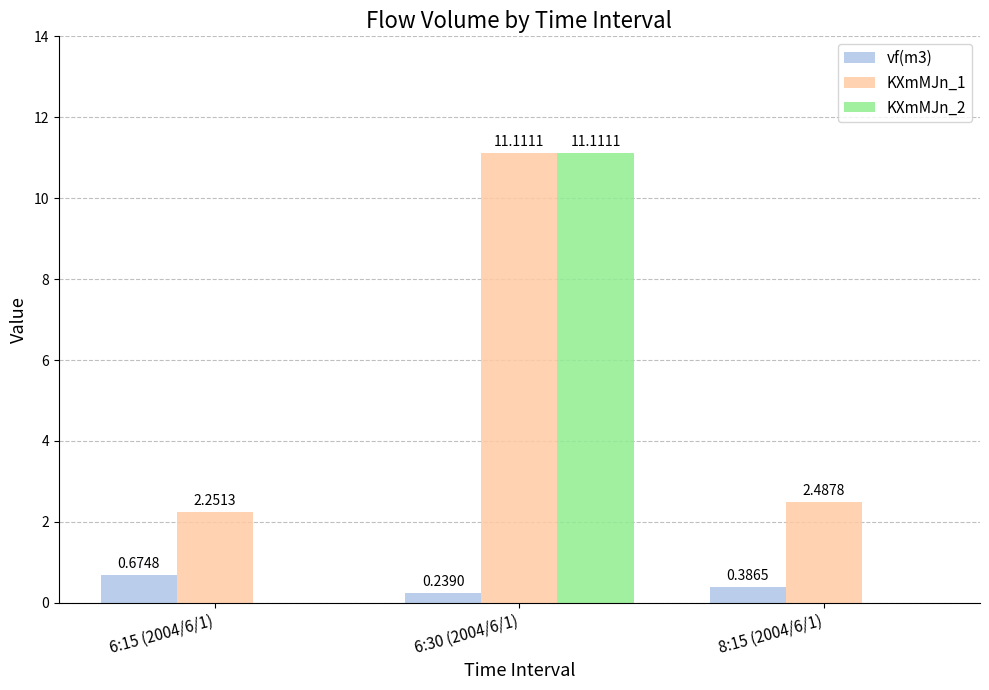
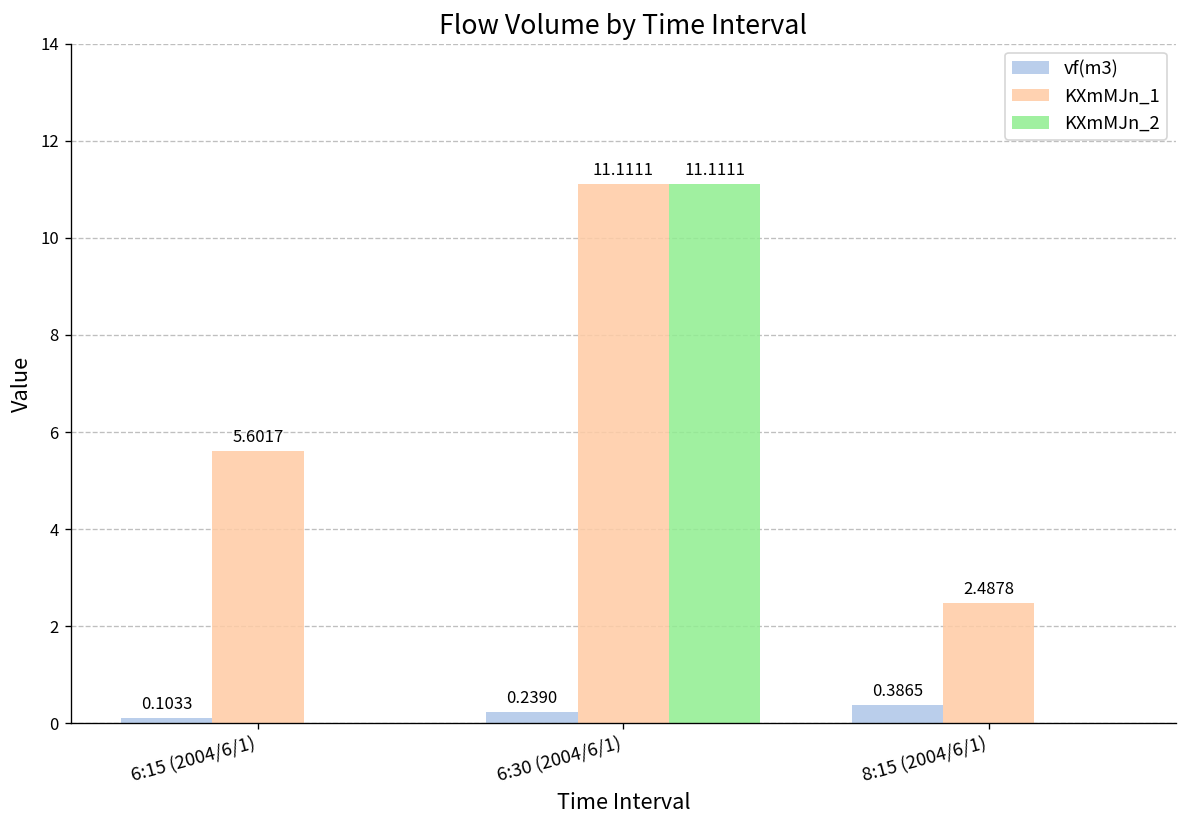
vf(m3), 6:15 (2004/6/1): 0.6748 -> 0.1033
KXmMJn_1, 6:15 (2004/6/1): 2.2513 -> 5.6017
